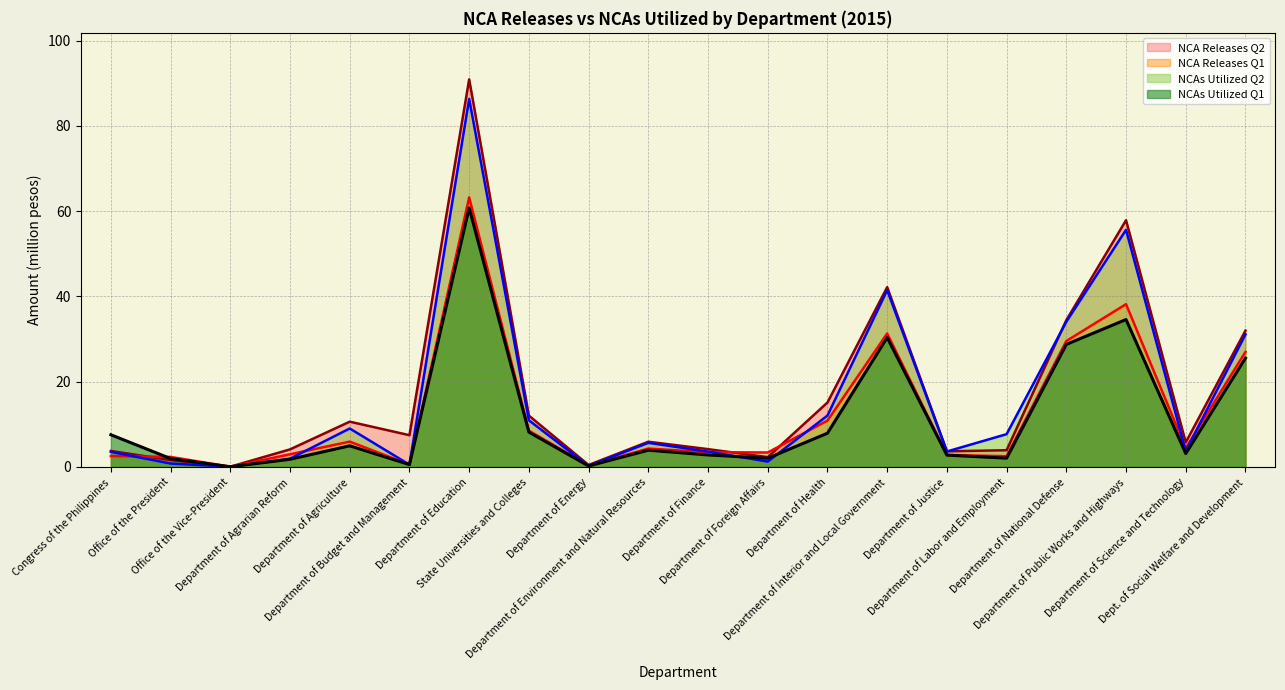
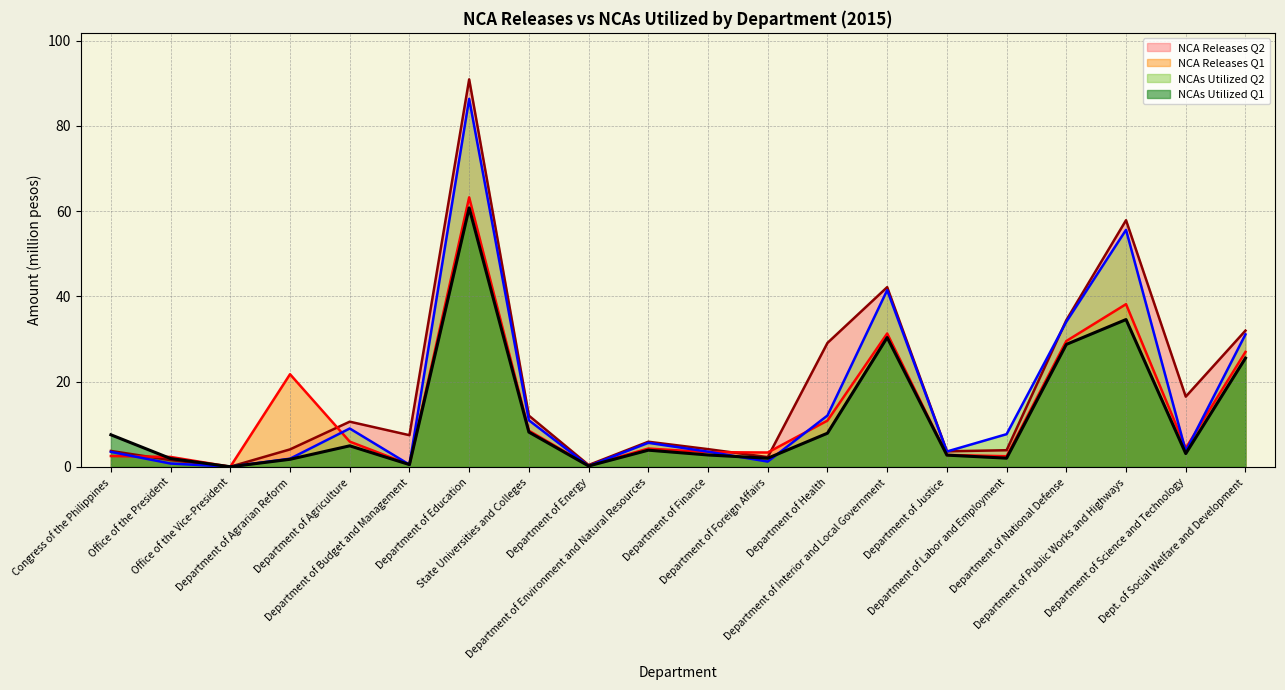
NCA Releases Q1, Department of Agrarian Reform: 3 -> 22
NCA Releases Q2, Department of Health: 15 -> 29
NCA Releases Q2, Department of Science and Technology: 6 -> 16
